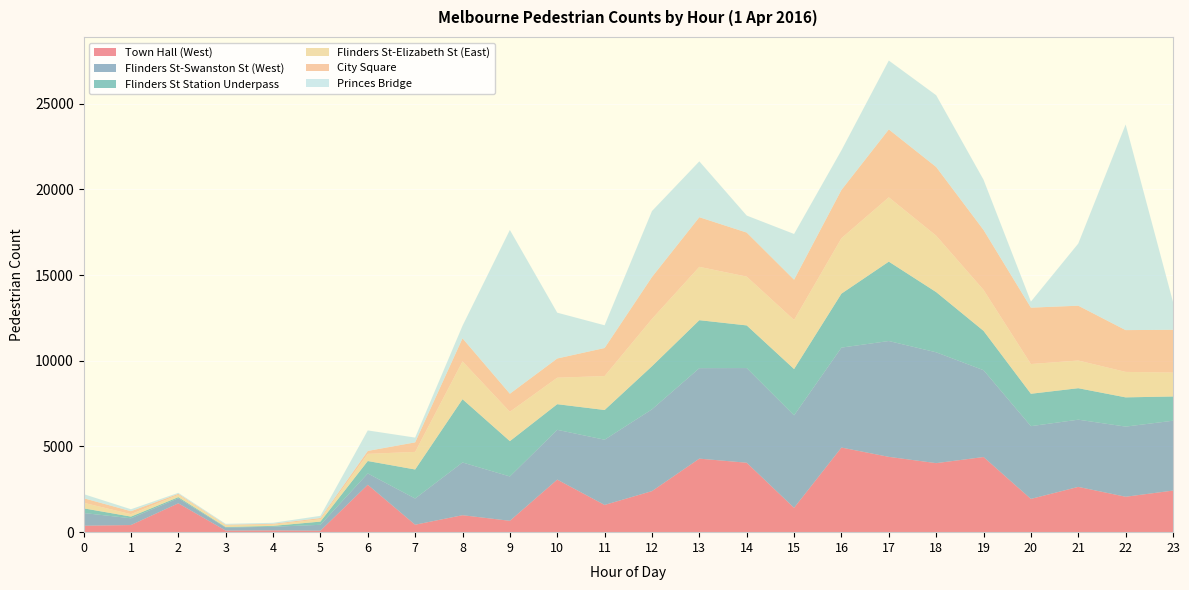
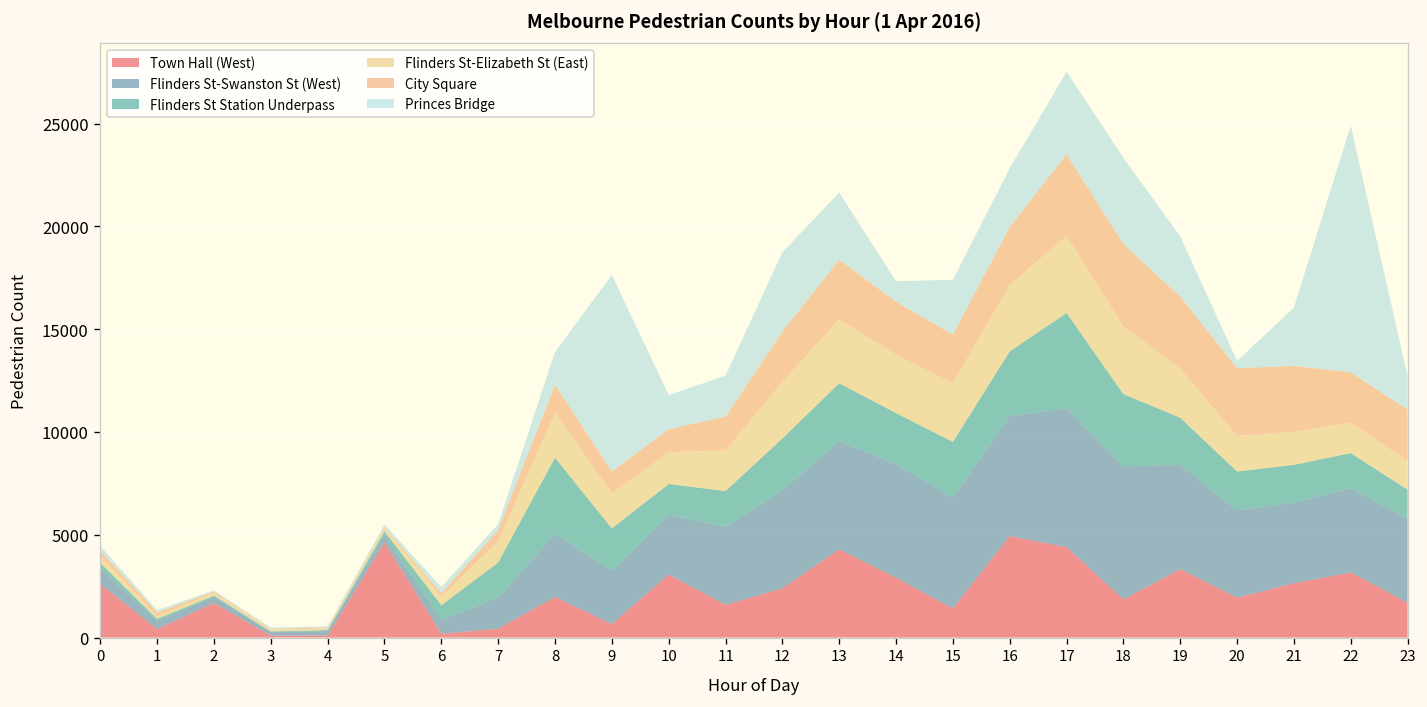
Town Hall (West), 0: 400 -> 2600
Town Hall (West), 5: 100 -> 4600
Town Hall (West), 6: 2800 -> 200
Princes Bridge, 6: 1200 -> 300
Town Hall (West), 8: 1000 -> 2000
Princes Bridge, 8: 700 -> 1600
Princes Bridge, 10: 2700 -> 1700
Princes Bridge, 11: 1300 -> 2000
Town Hall (West), 14: 4100 -> 2900
Princes Bridge, 16: 2300 -> 2900
Town Hall (West), 18: 4000 -> 1900
Town Hall (West), 19: 4400 -> 3300
Princes Bridge, 21: 3600 -> 2800
Town Hall (West), 22: 2100 -> 3200
Town Hall (West), 23: 2400 -> 1700
